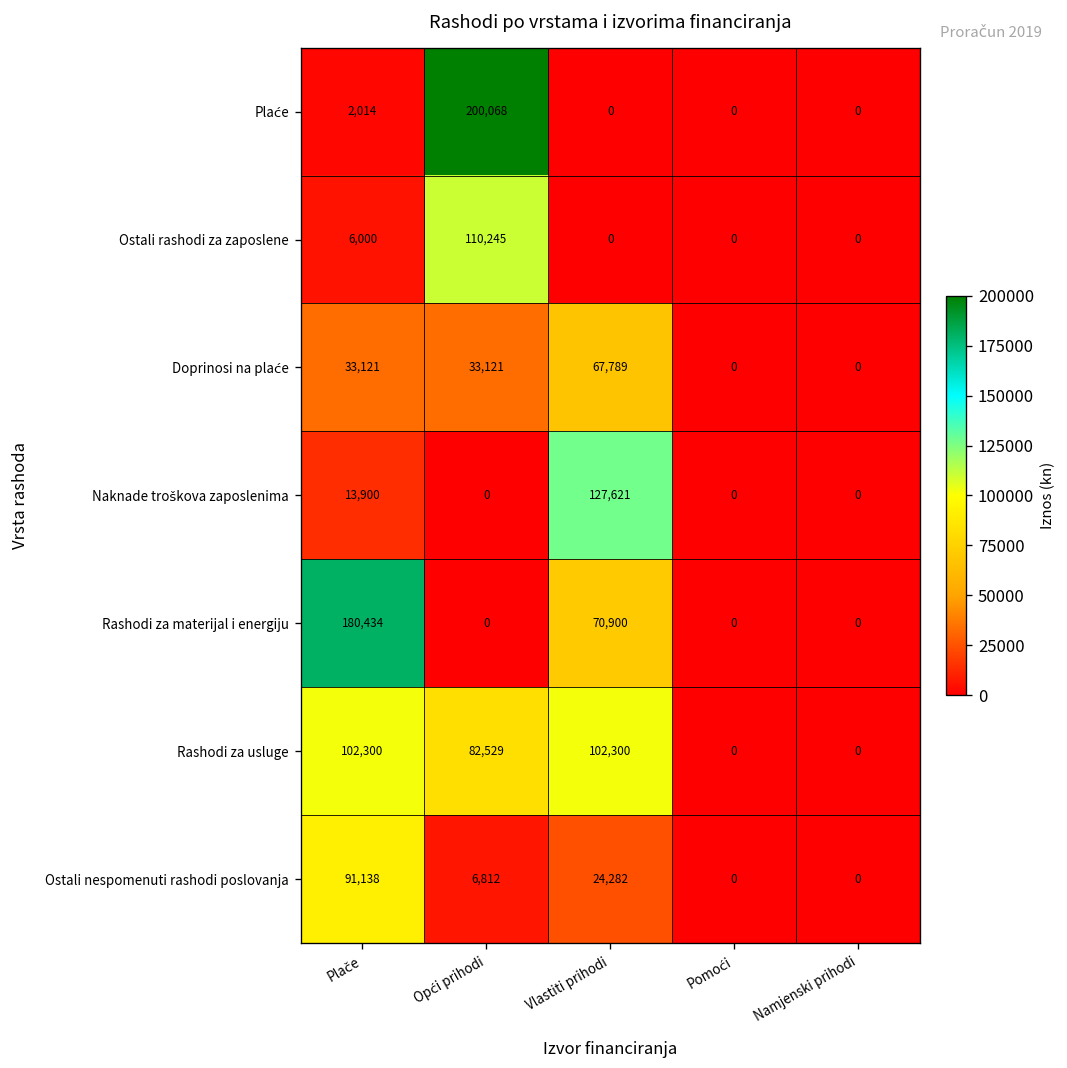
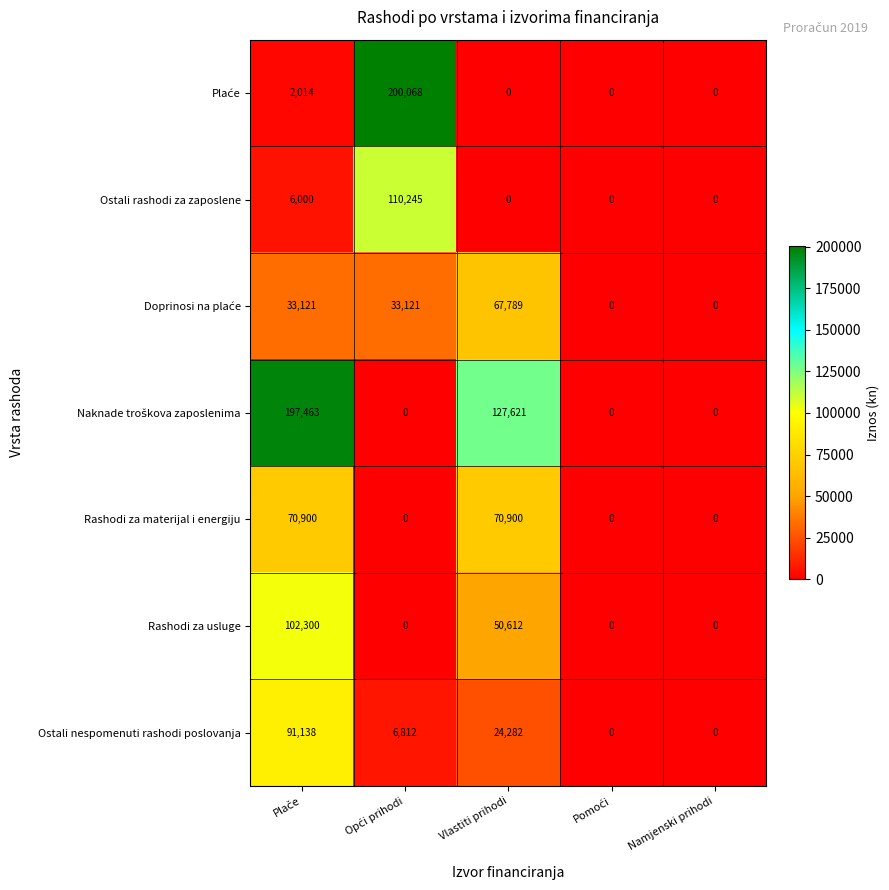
Naknade troškova zaposlenima, Plače: 13,900 -> 197,463
Rashodi za materijal i energiju, Plače: 180,434 -> 70,900
Rashodi za usluge, Opći prihodi: 82,529 -> 0
Rashodi za usluge, Vlastiti prihodi: 102,300 -> 50,612
